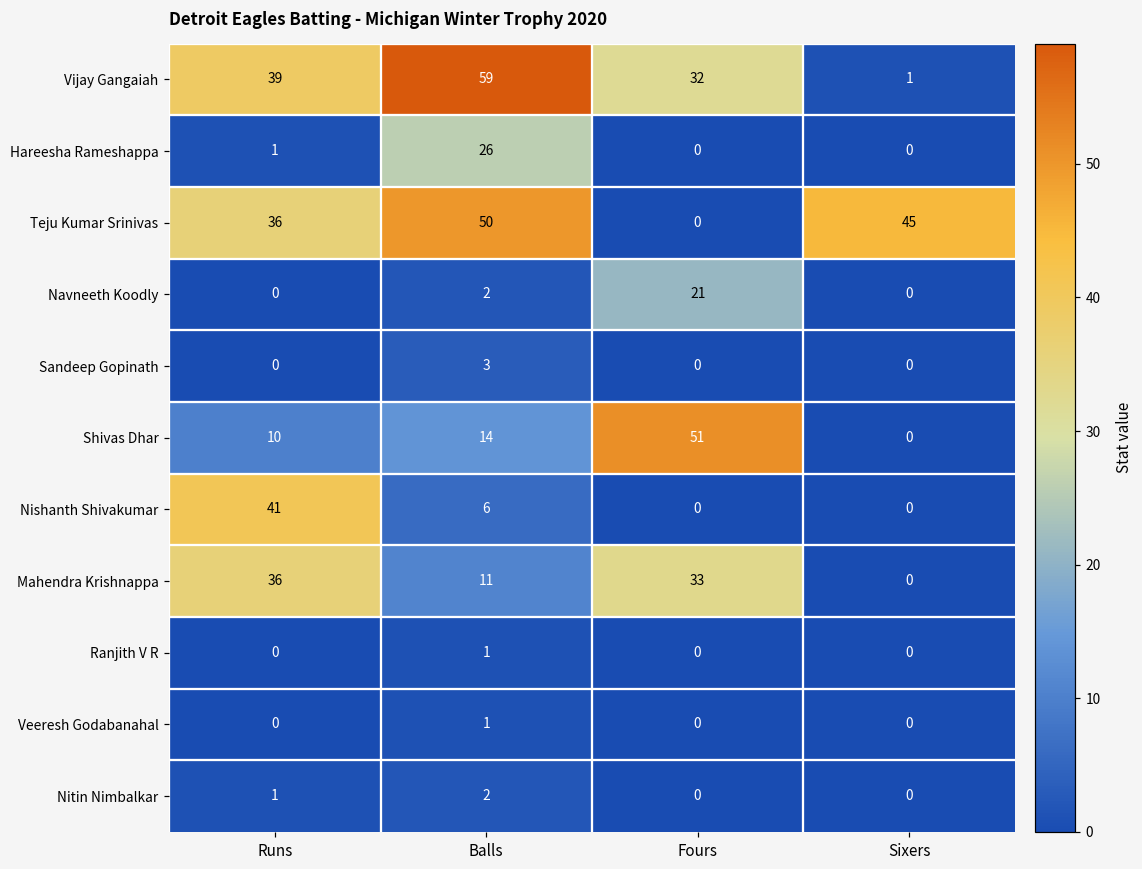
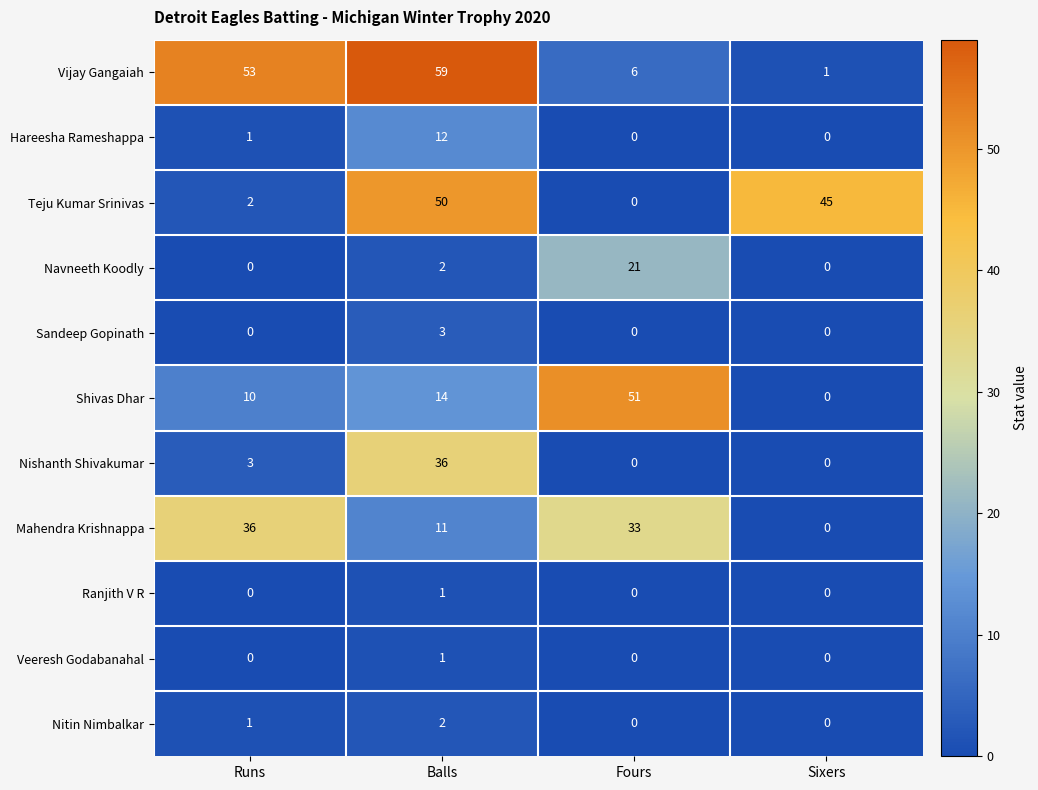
Vijay Gangaiah, Runs: 39 -> 53
Vijay Gangaiah, Fours: 32 -> 6
Hareesha Rameshappa, Balls: 26 -> 12
Teju Kumar Srinivas, Runs: 36 -> 2
Nishanth Shivakumar, Runs: 41 -> 3
Nishanth Shivakumar, Balls: 6 -> 36
